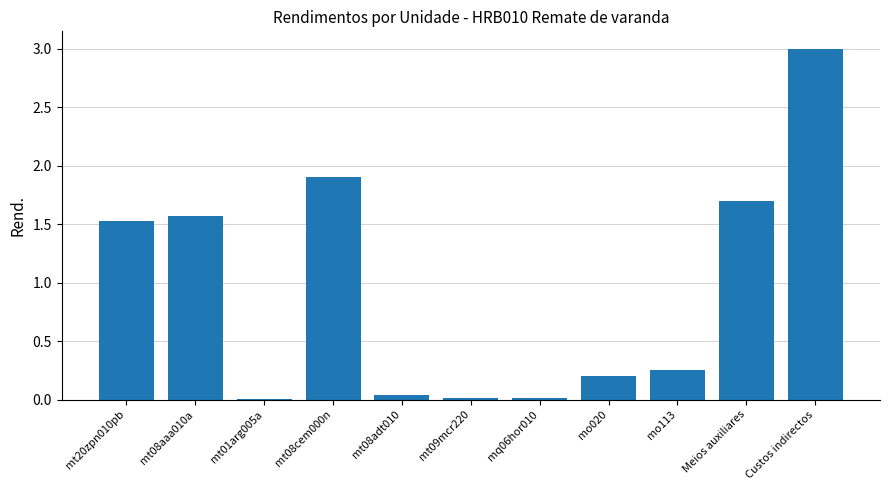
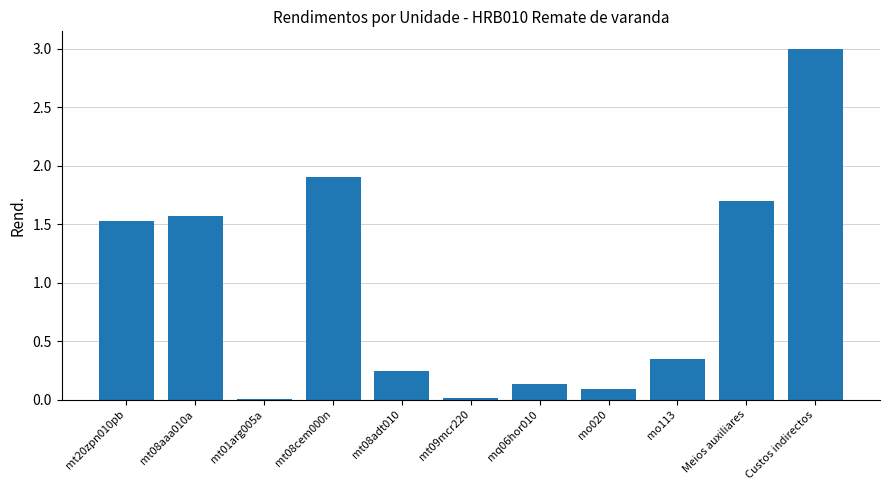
mt08adt010: 0.04 -> 0.25
mq06hor010: 0.01 -> 0.13
mo020: 0.20 -> 0.09
mo113: 0.26 -> 0.34
